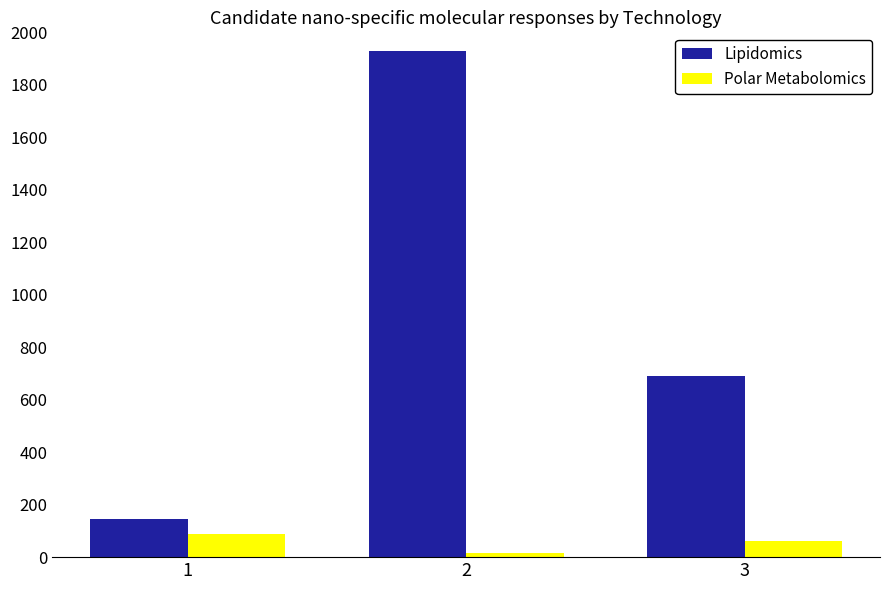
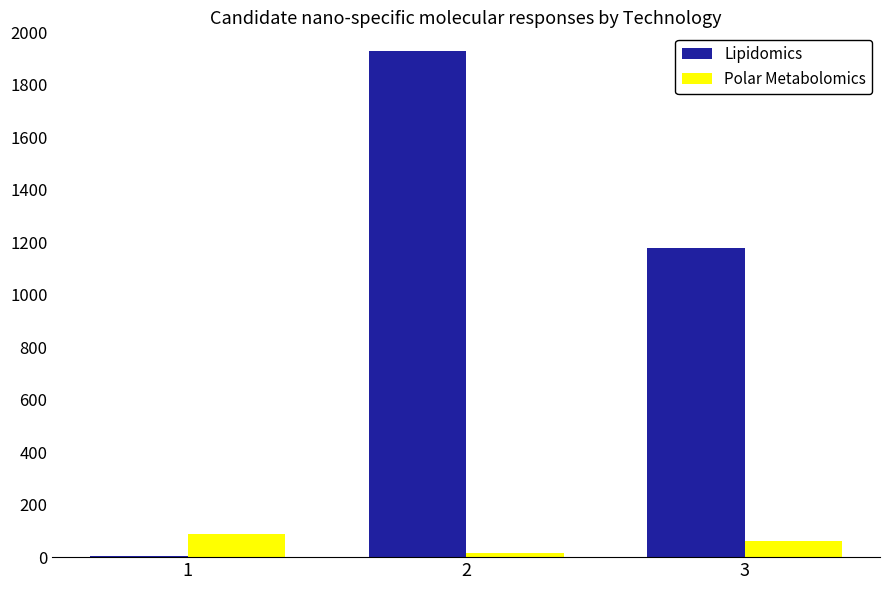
Lipidomics, 1: 150 -> 0
Lipidomics, 3: 690 -> 1180
